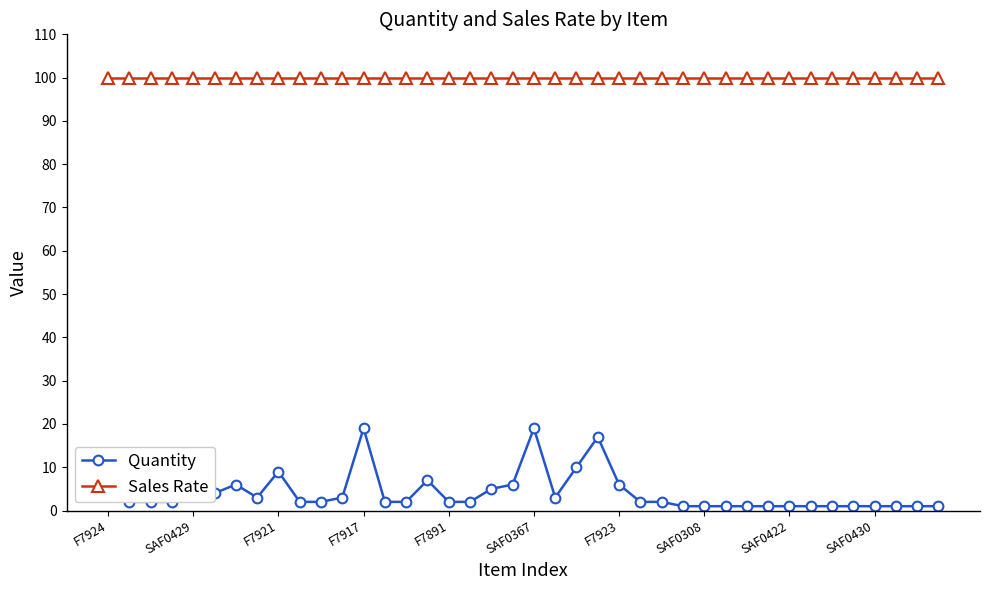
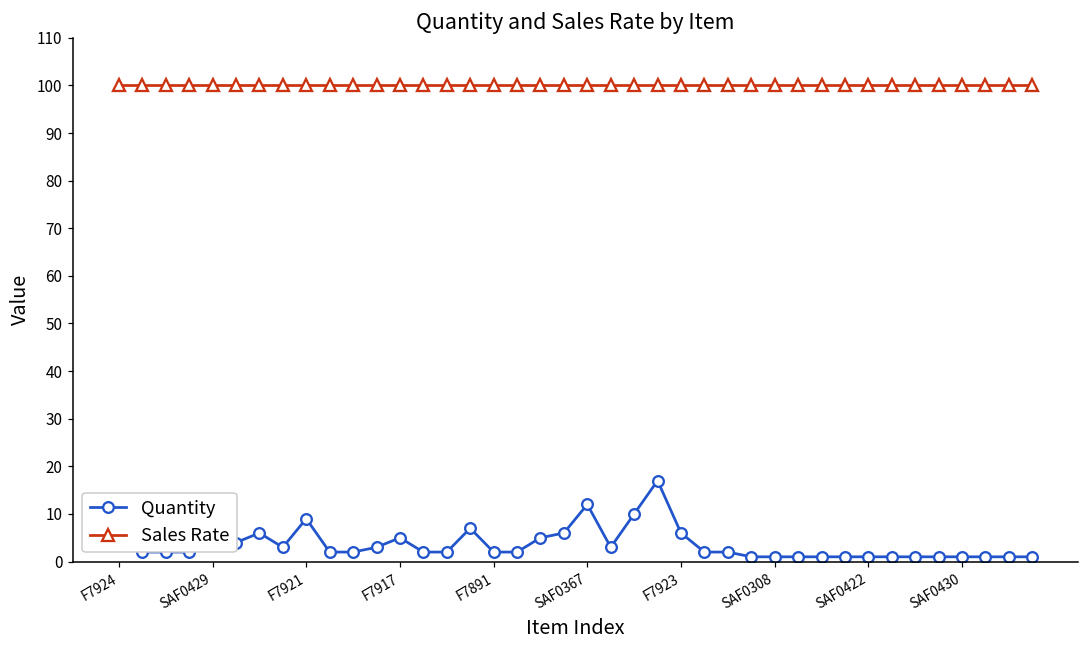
Quantity, F7917: 19 -> 5
Quantity, SAF0367: 19 -> 12
